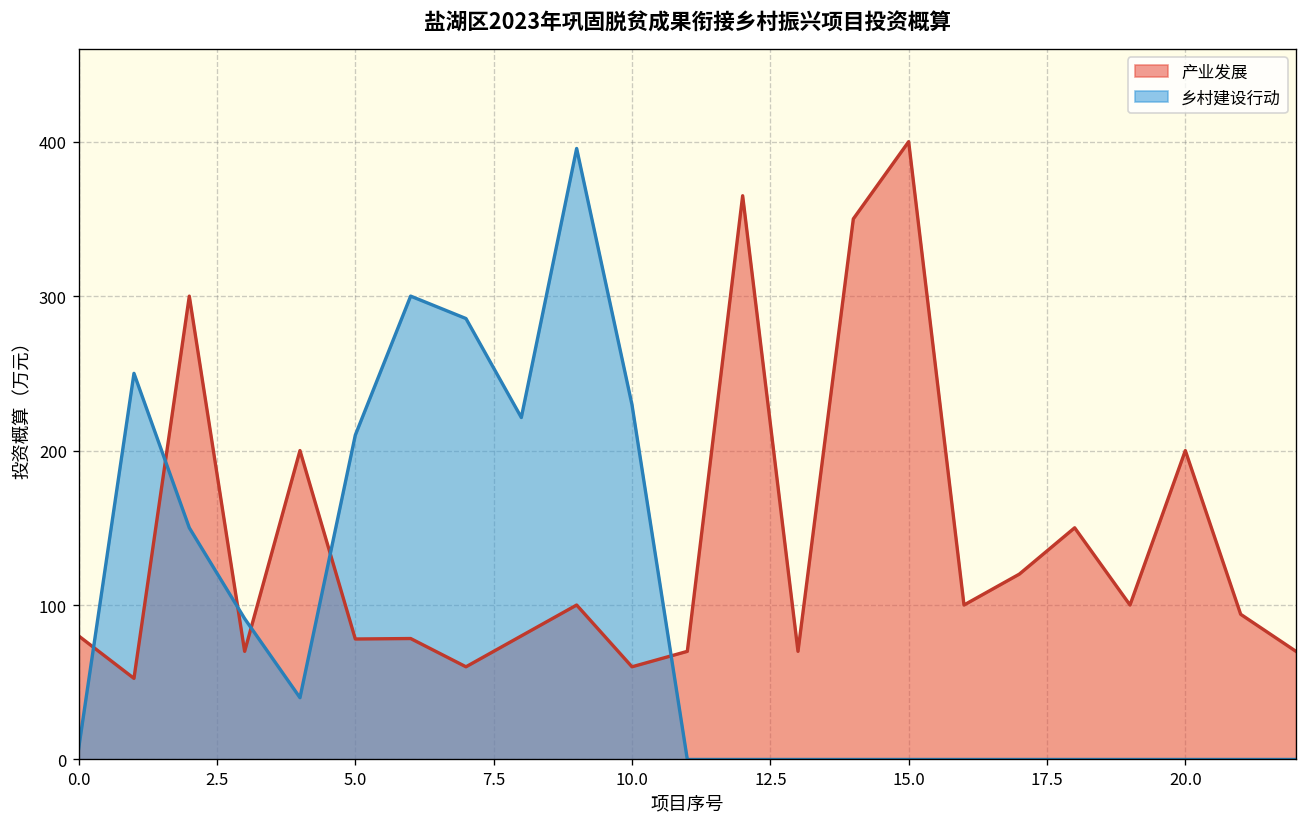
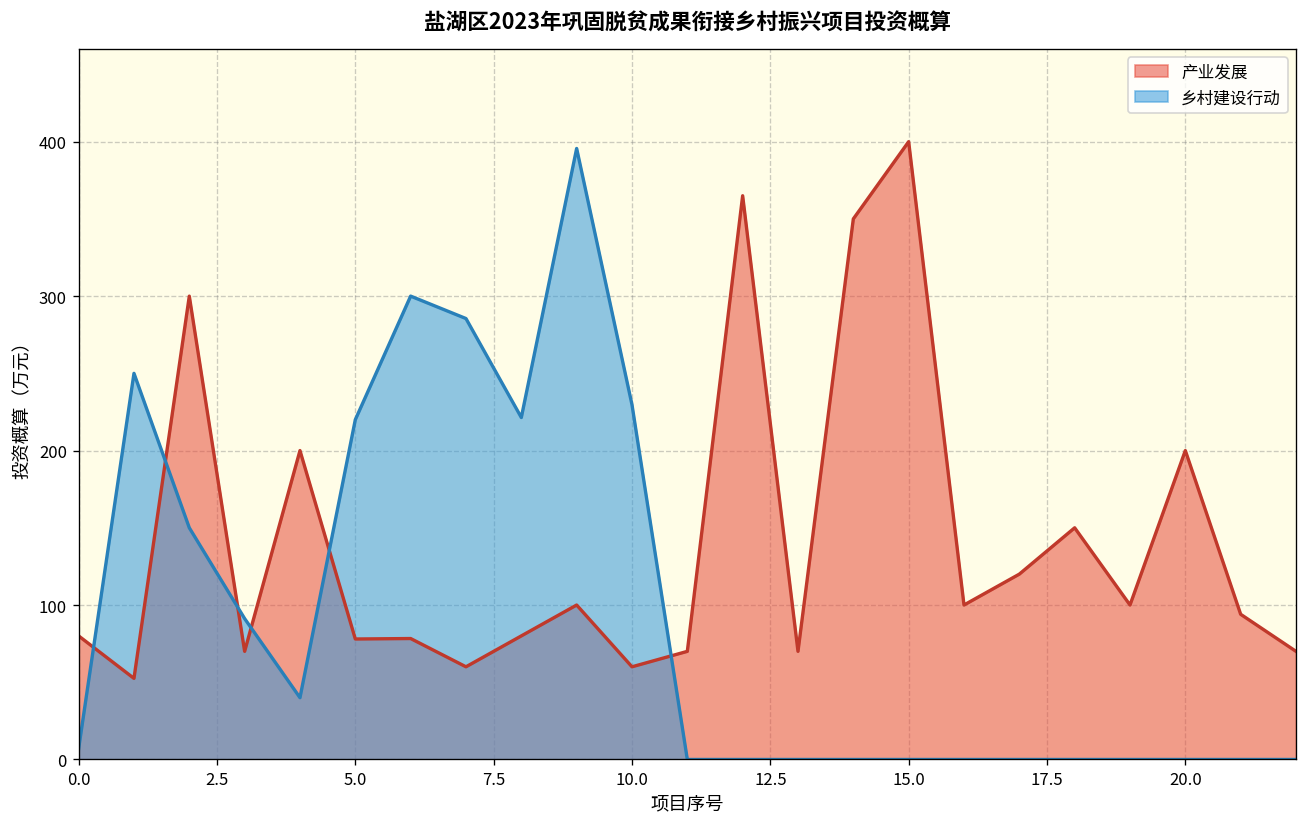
乡村建设行动, 5.0: 210 -> 220
